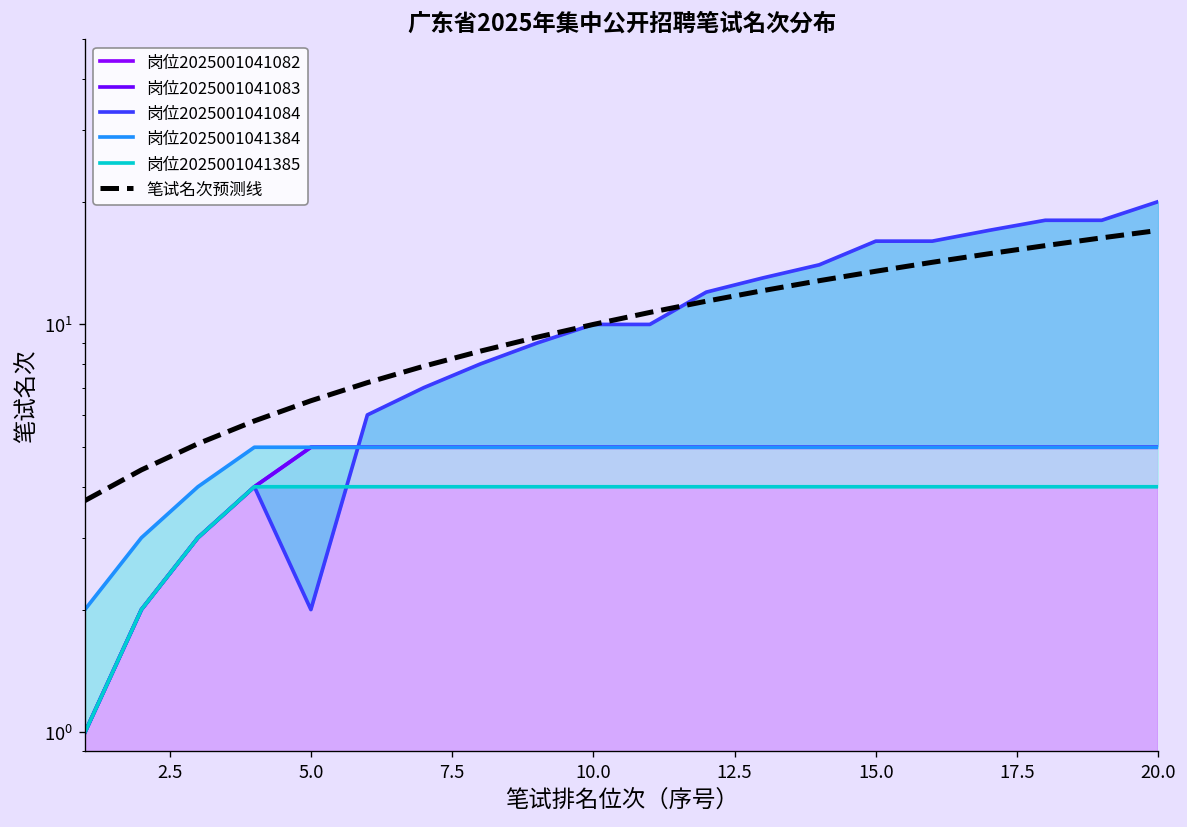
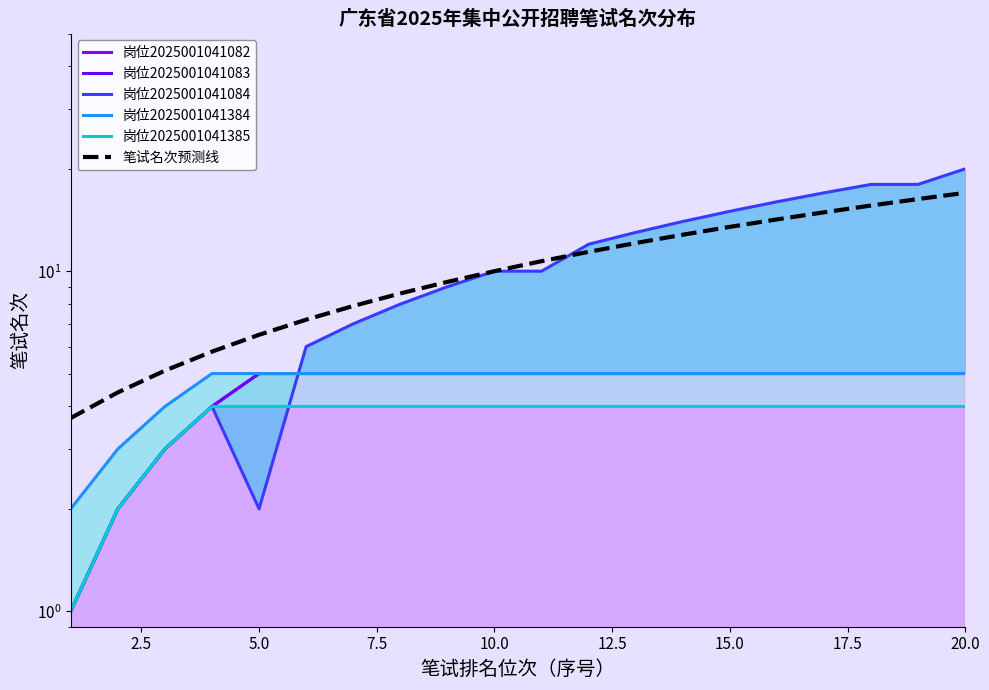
岗位2025001041084, 15.0: 16 -> 15
